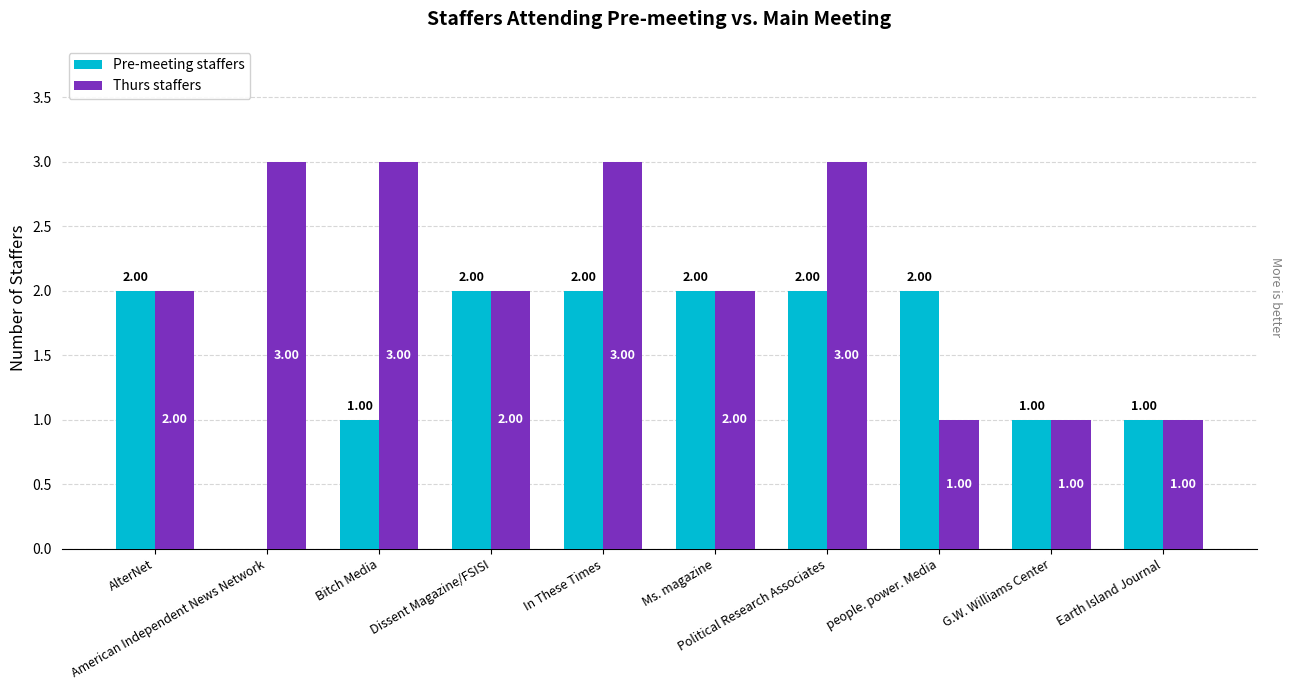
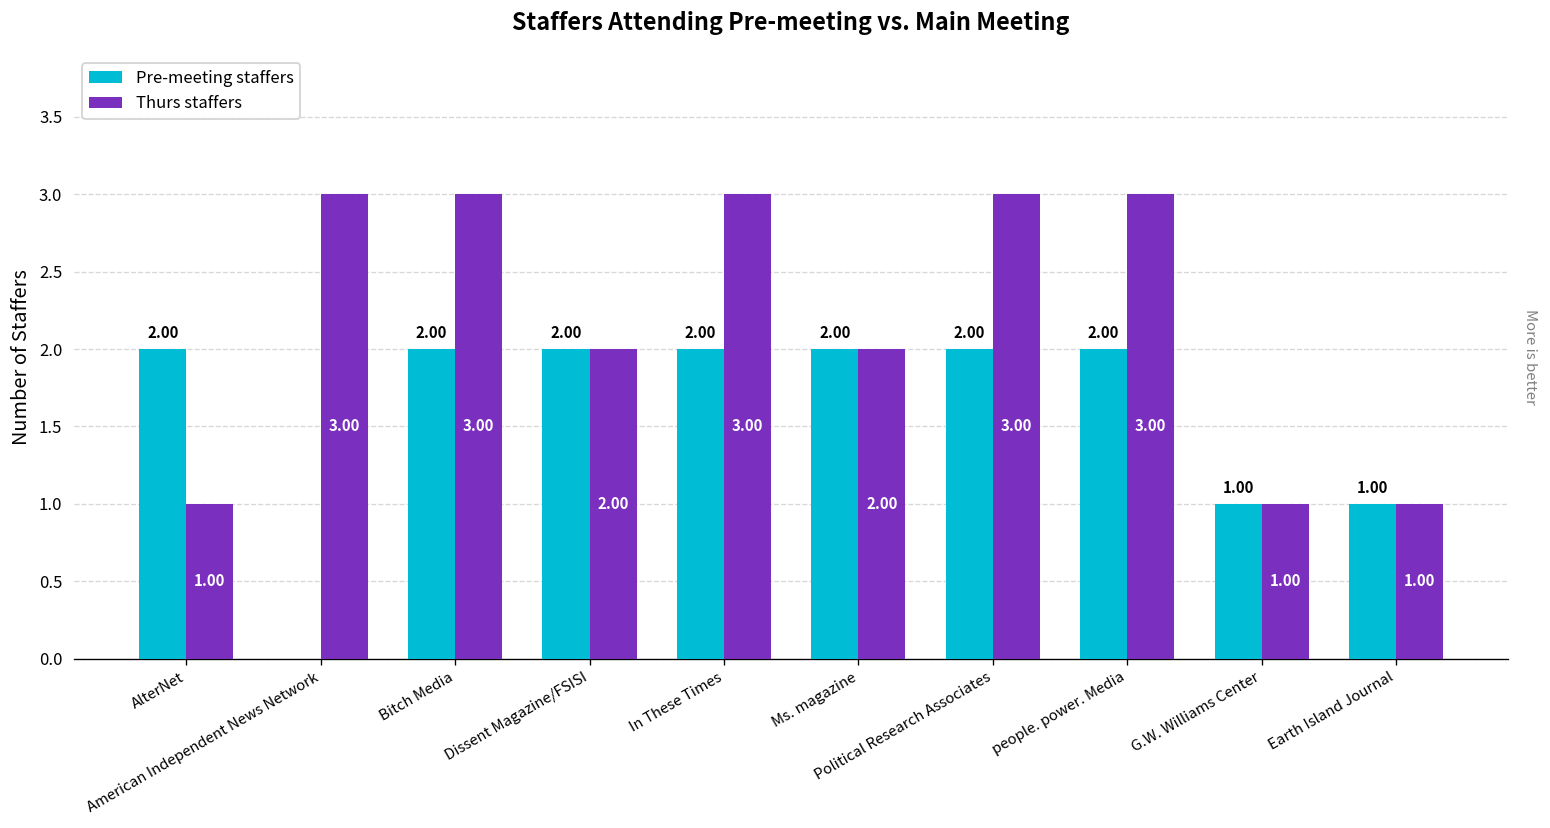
Thurs staffers, AlterNet: 2.00 -> 1.00
Pre-meeting staffers, Bitch Media: 1.00 -> 2.00
Thurs staffers, people. power. Media: 1.00 -> 3.00
